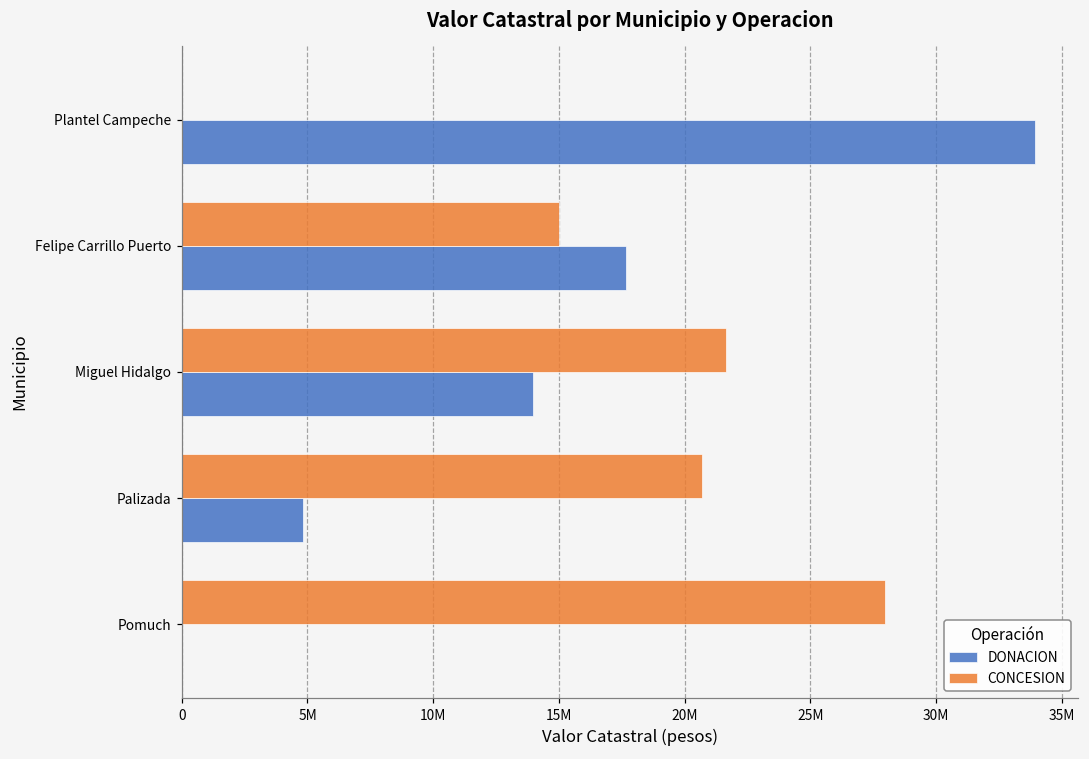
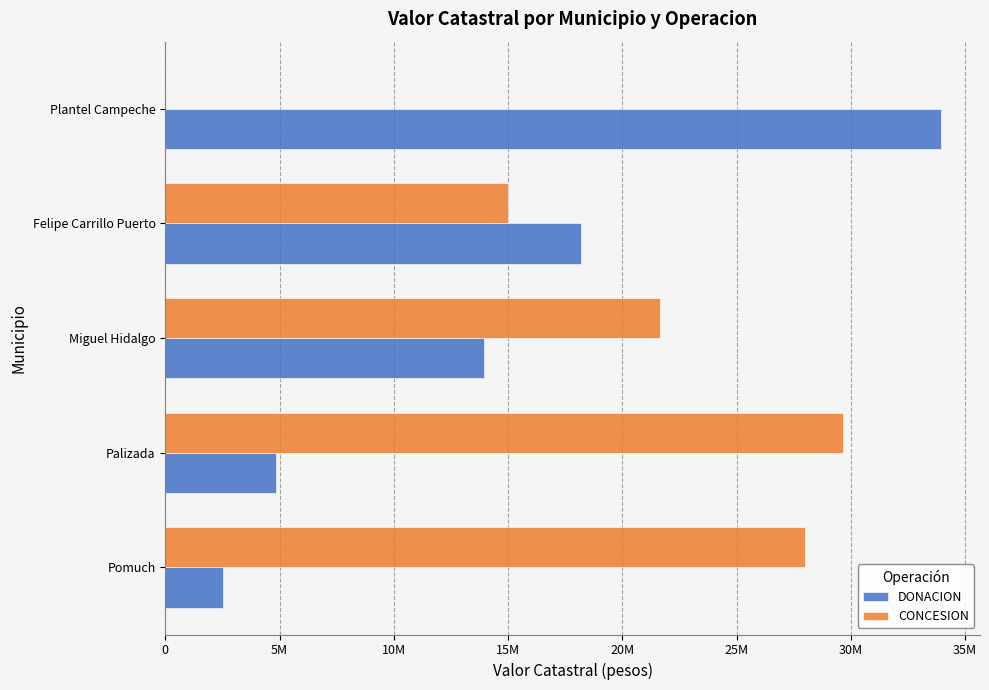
DONACION, Felipe Carrillo Puerto: 17700000 -> 18200000
CONCESION, Palizada: 20700000 -> 29700000
DONACION, Pomuch: 0 -> 2500000
